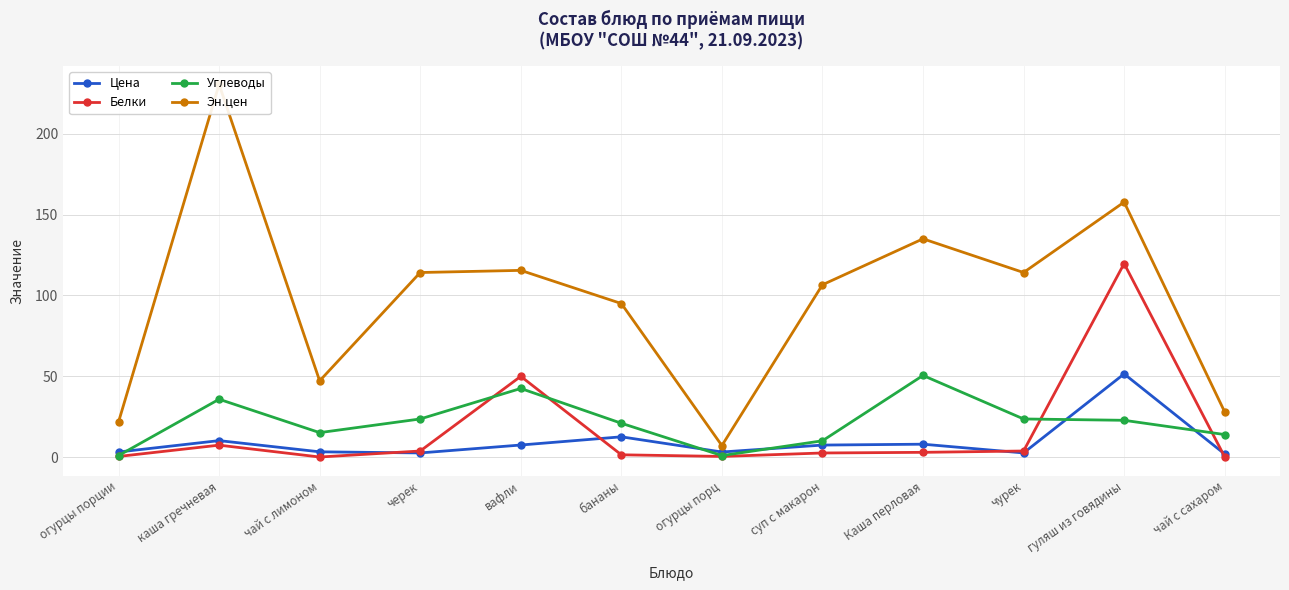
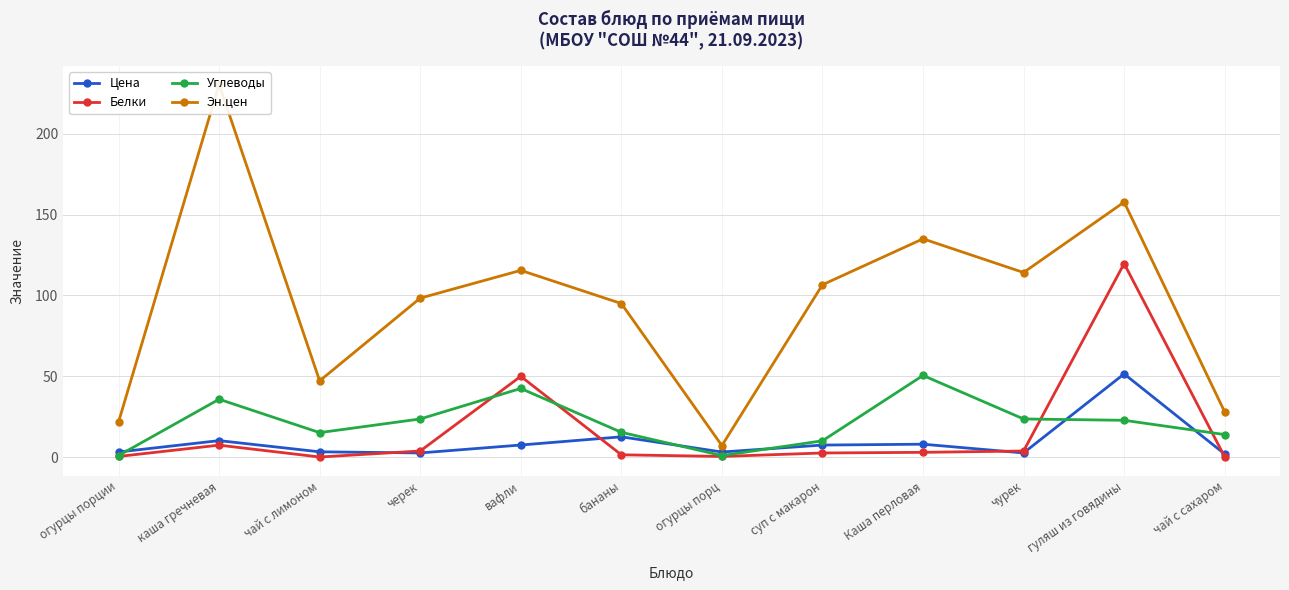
Эн.цен, черек: 114 -> 98
Углеводы, бананы: 21 -> 15
